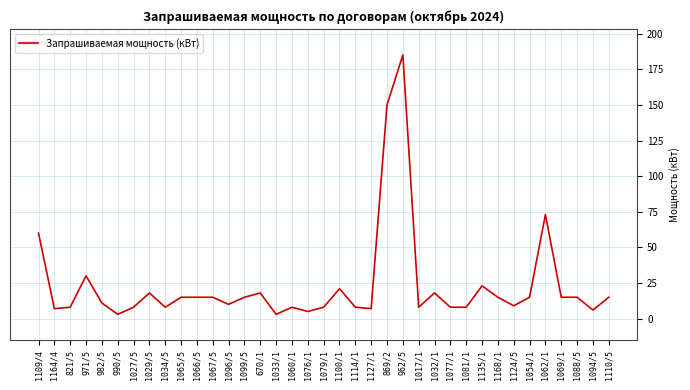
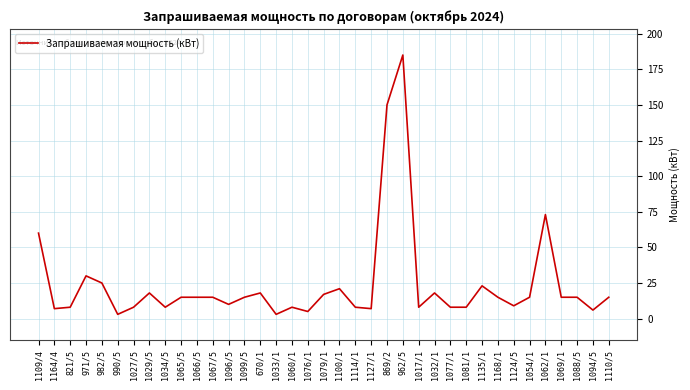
982/5: 11 -> 25
1079/1: 8 -> 17
